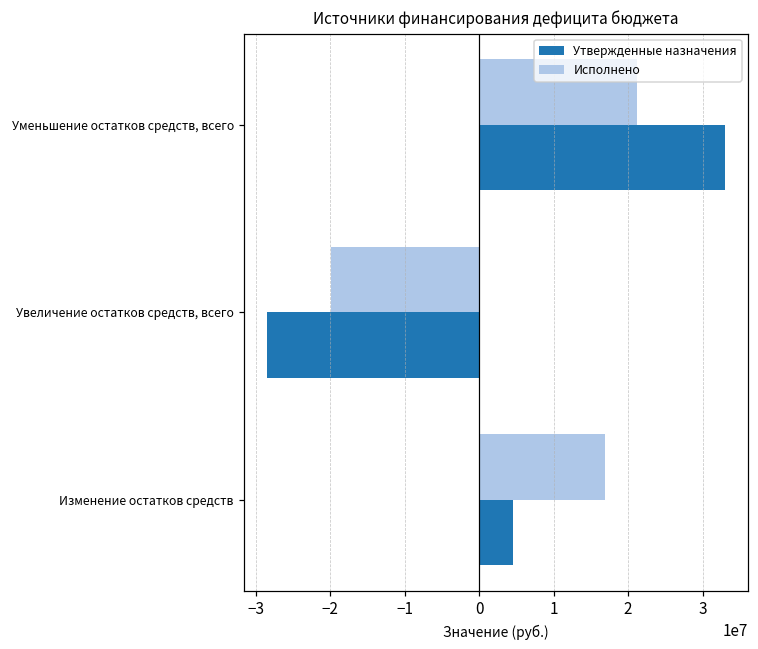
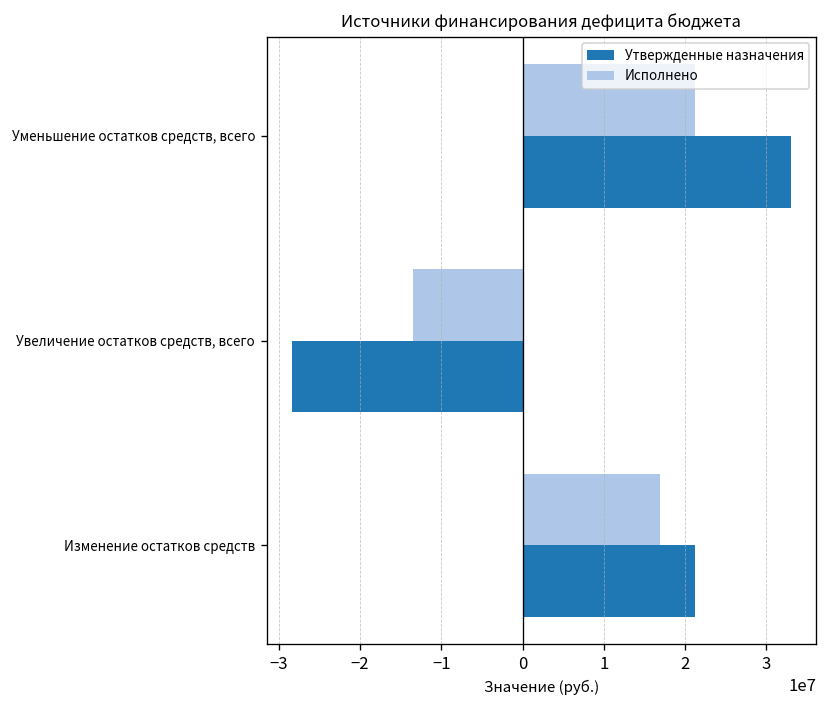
Исполнено, Увеличение остатков средств, всего: -20000000 -> -13000000
Утвержденные назначения, Изменение остатков средств: 5000000 -> 21000000
